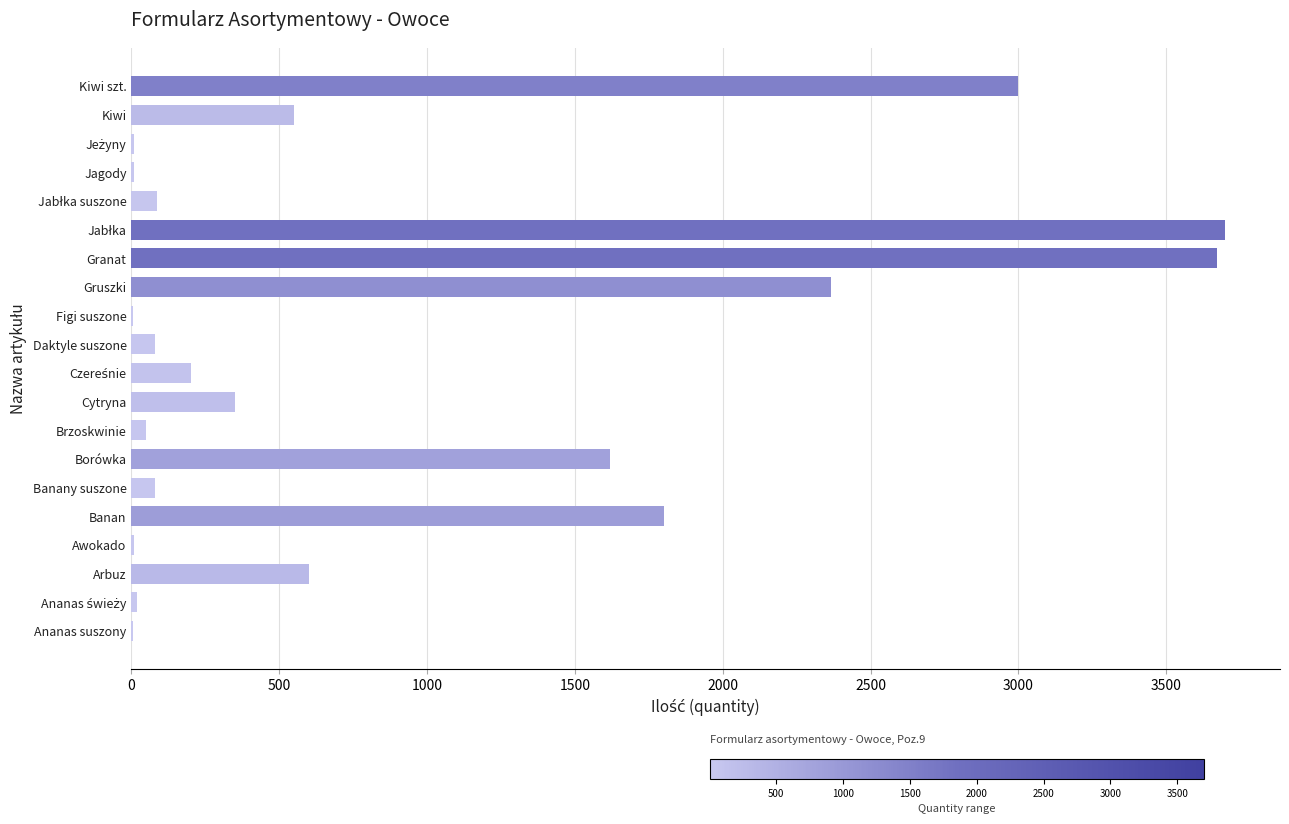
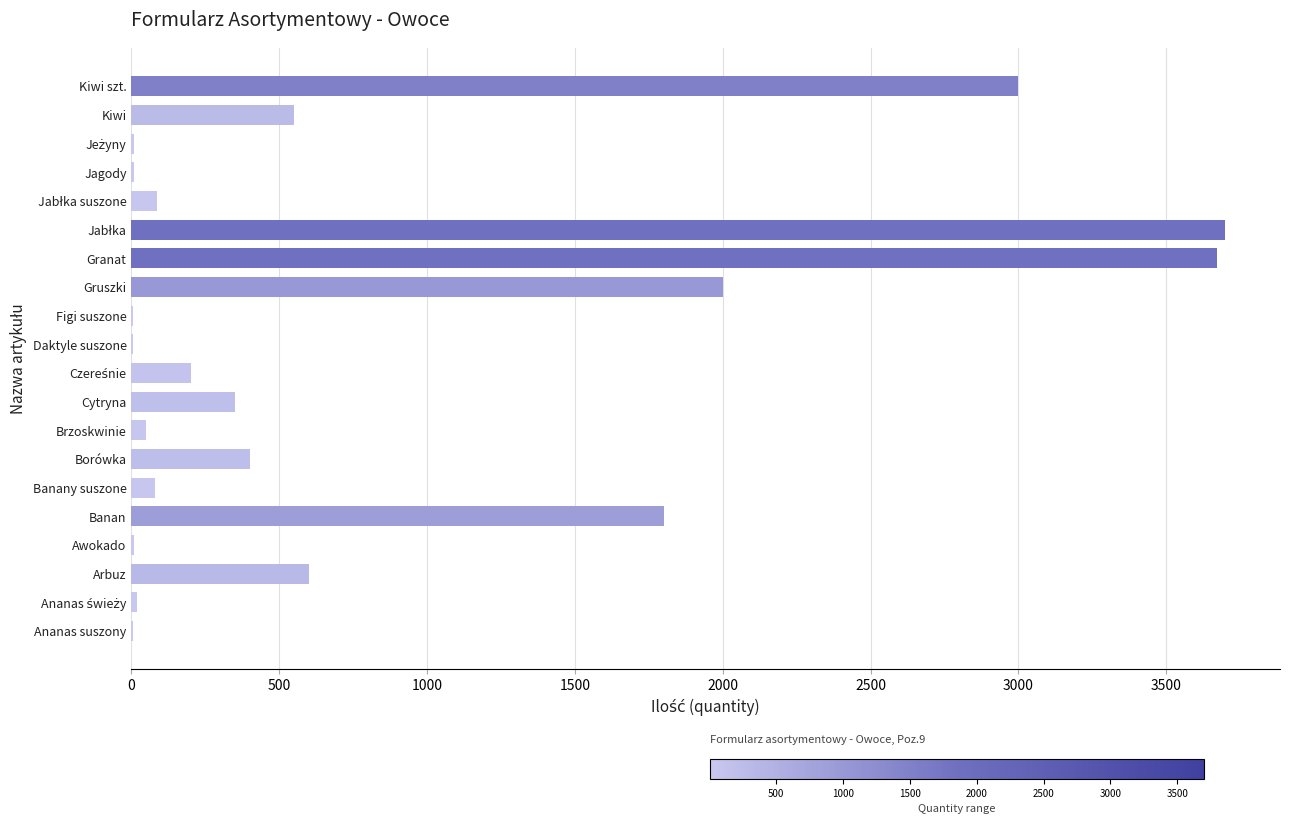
Gruszki: 2370 -> 2000
Daktyle suszone: 80 -> 10
Borówka: 1620 -> 400
